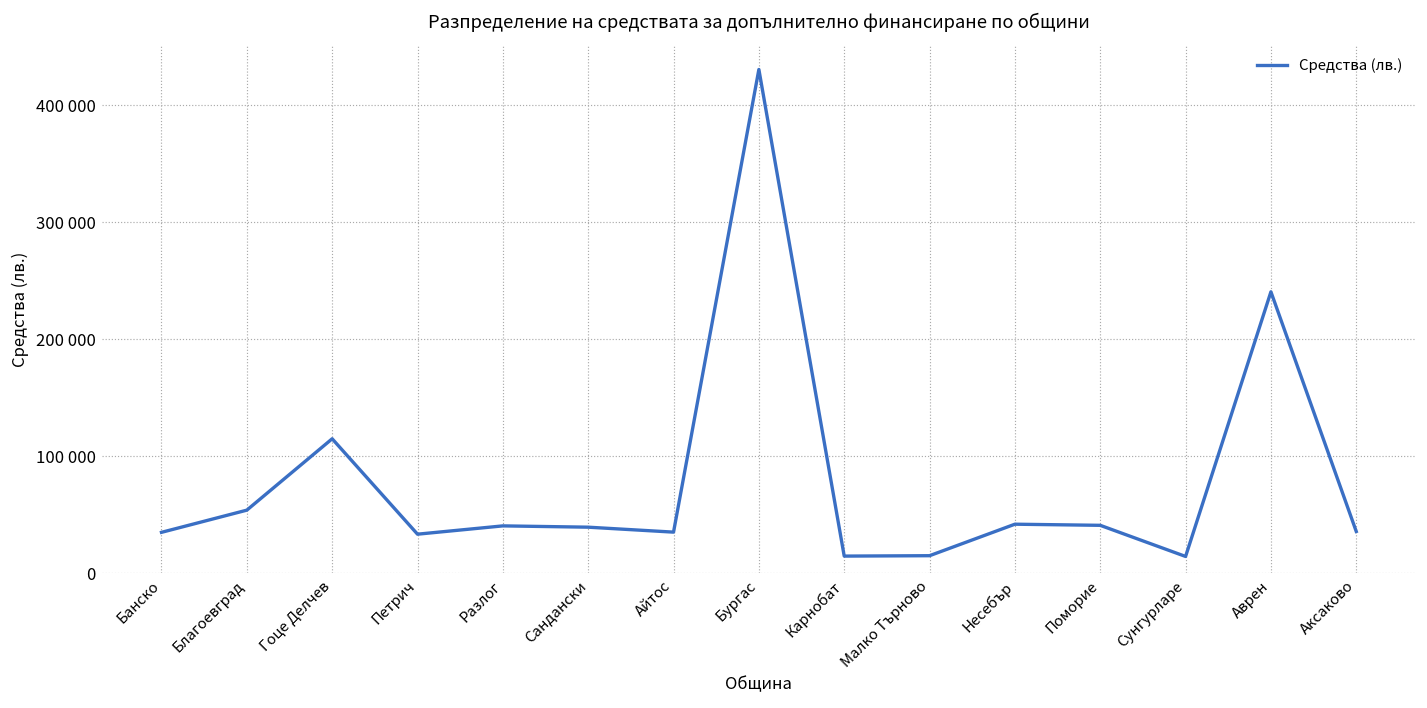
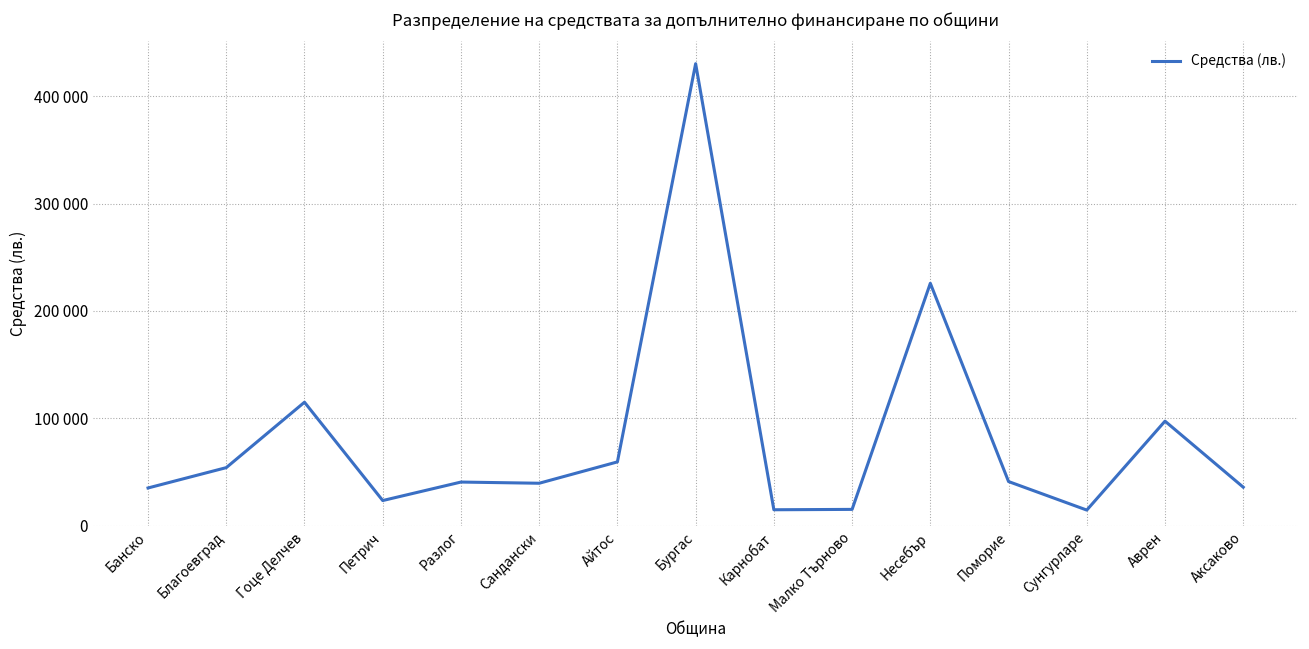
Петрич: 30000 -> 20000
Айтос: 40000 -> 60000
Несебър: 40000 -> 230000
Аврен: 240000 -> 100000
